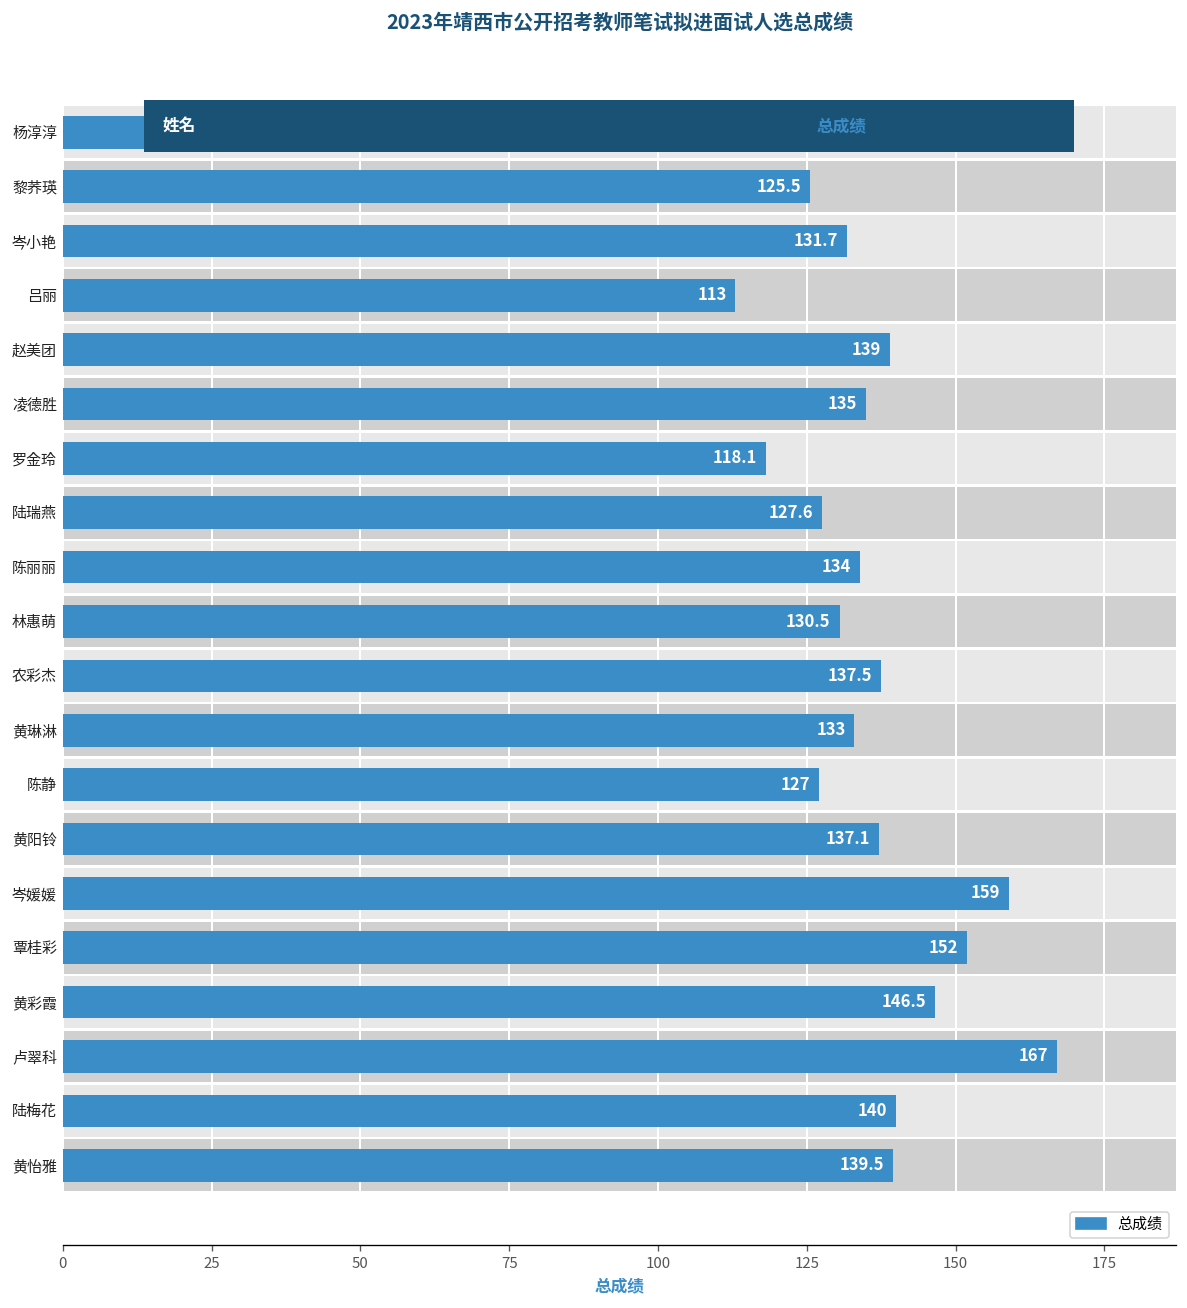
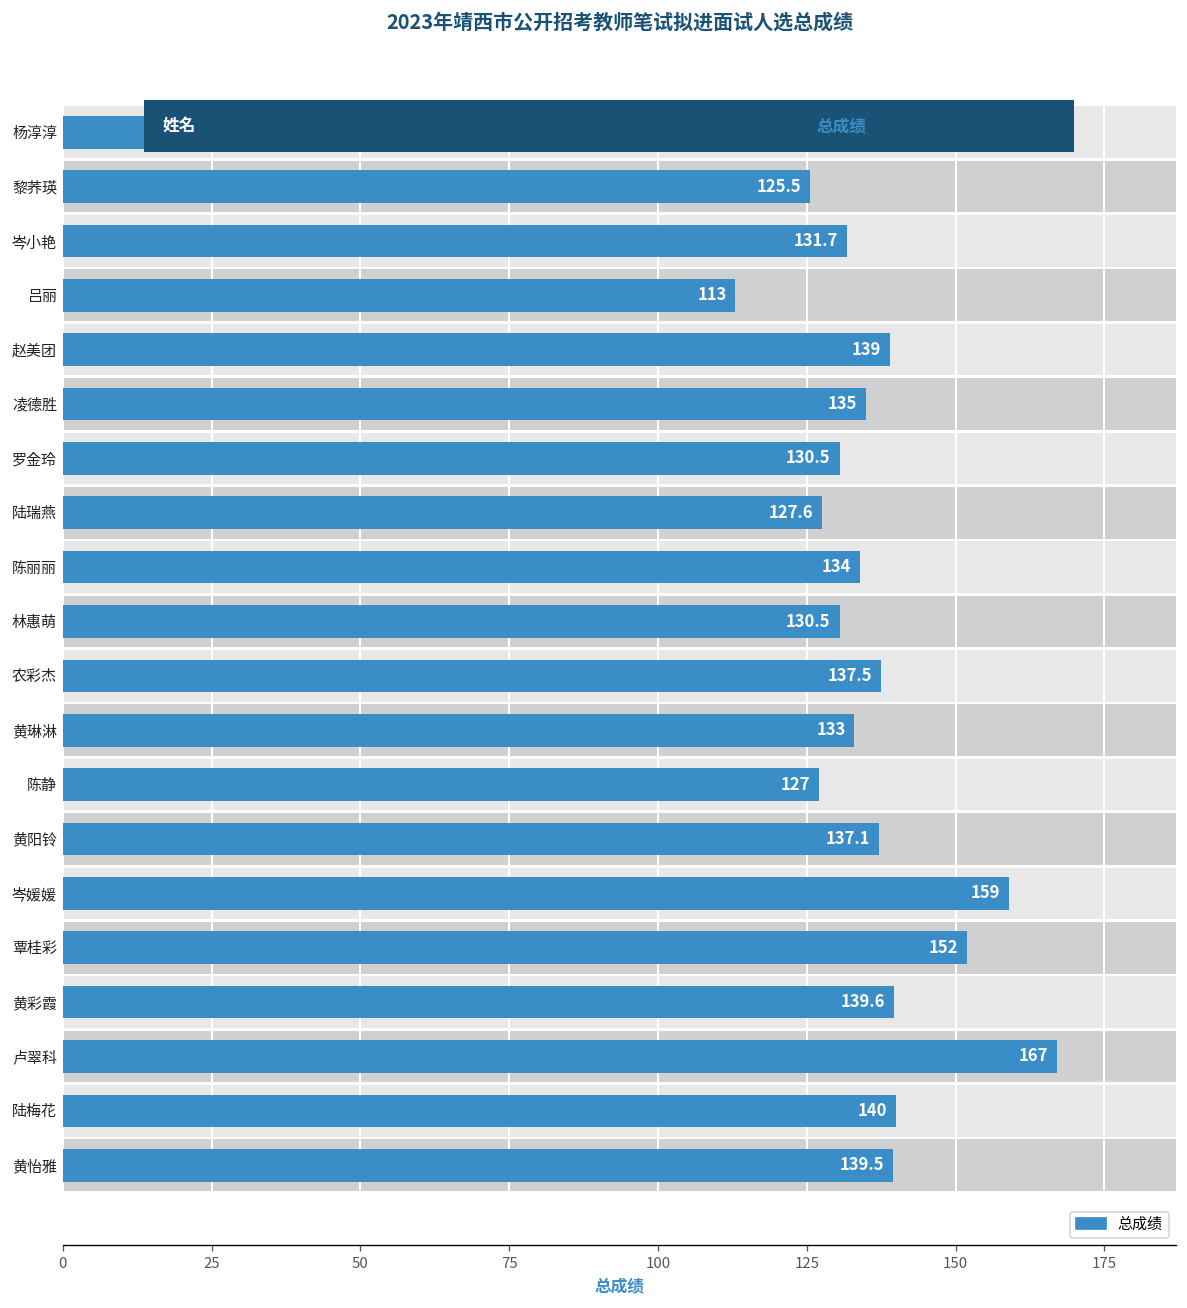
总成绩, 罗金玲: 118.1 -> 130.5
总成绩, 黄彩霞: 146.5 -> 139.6
